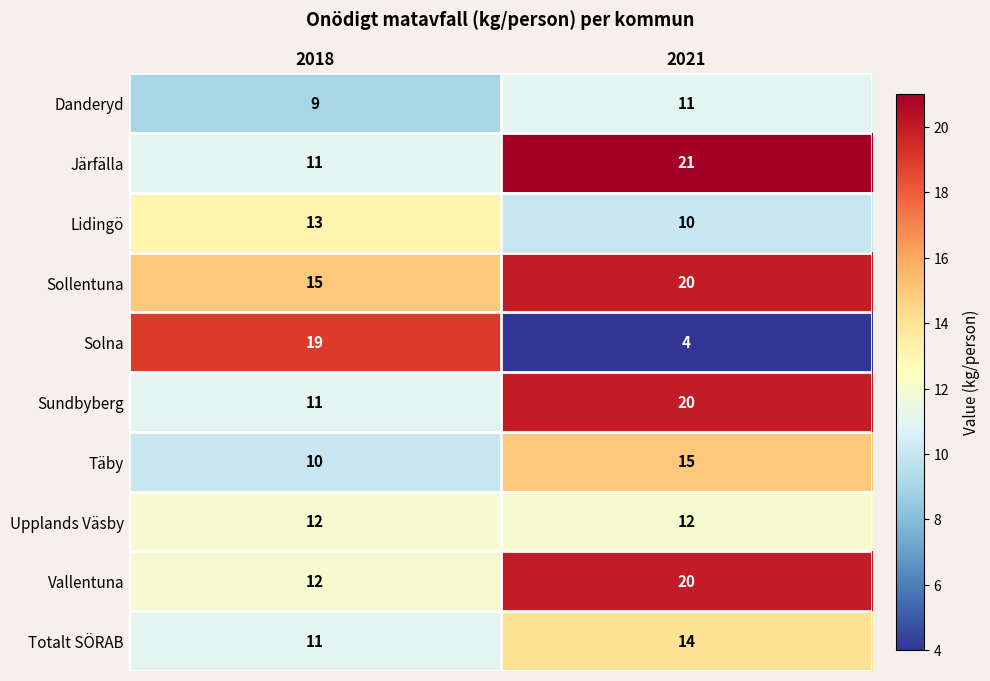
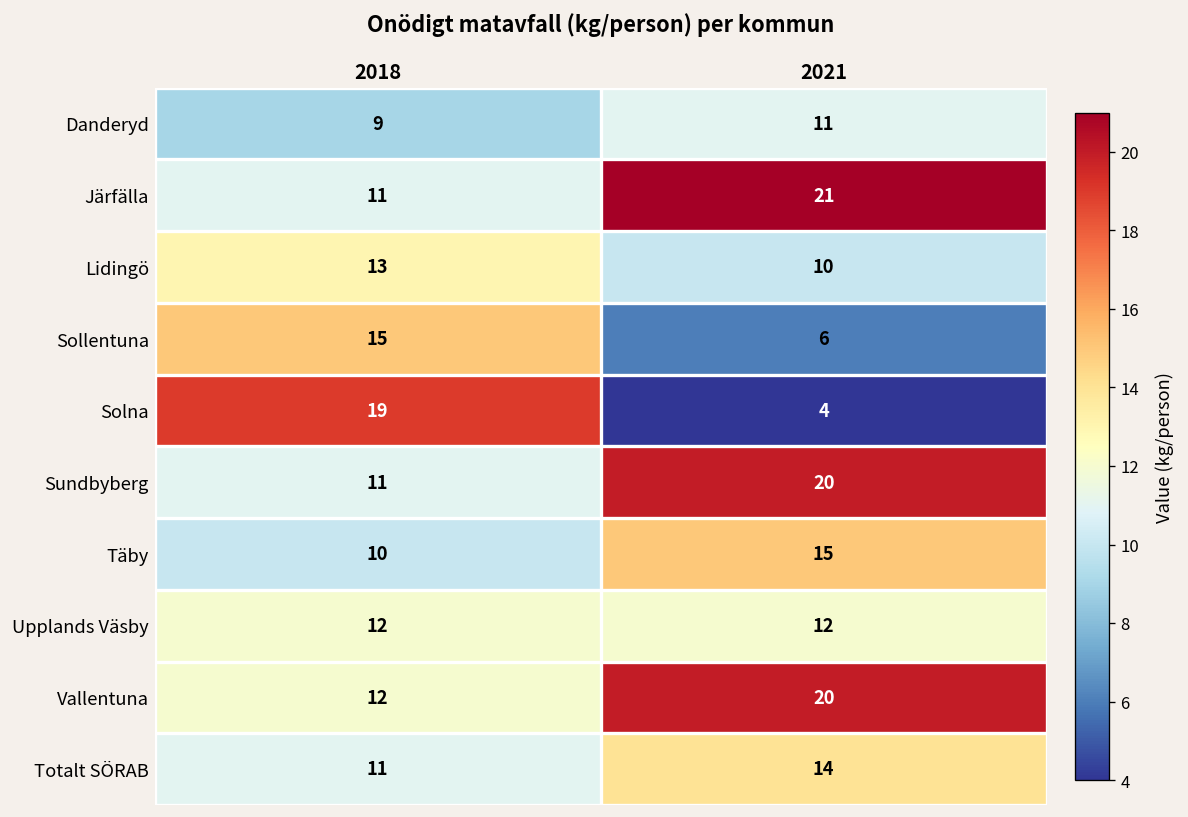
Sollentuna, 2021: 20 -> 6
